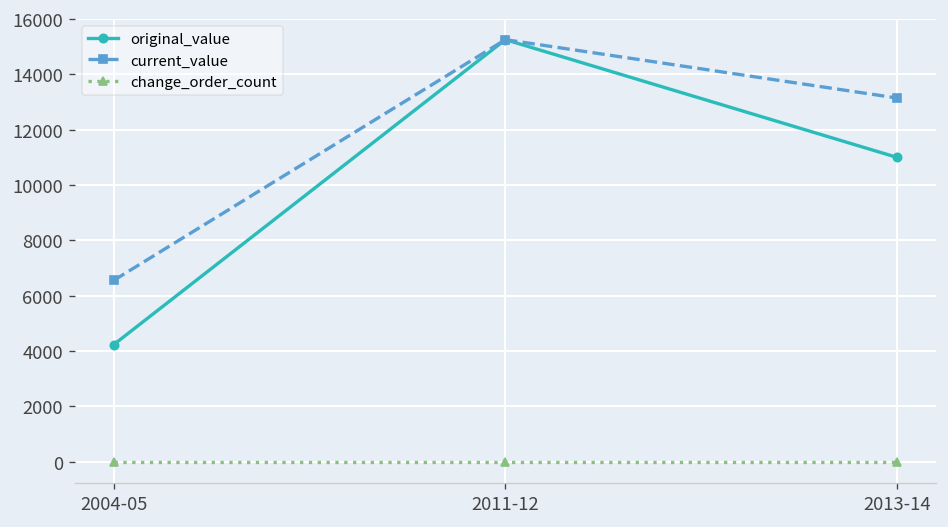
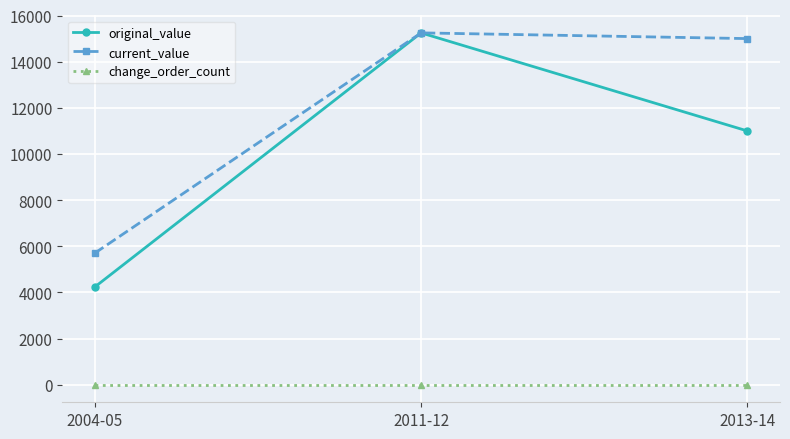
current_value, 2004-05: 6600 -> 5700
current_value, 2013-14: 13100 -> 15000
